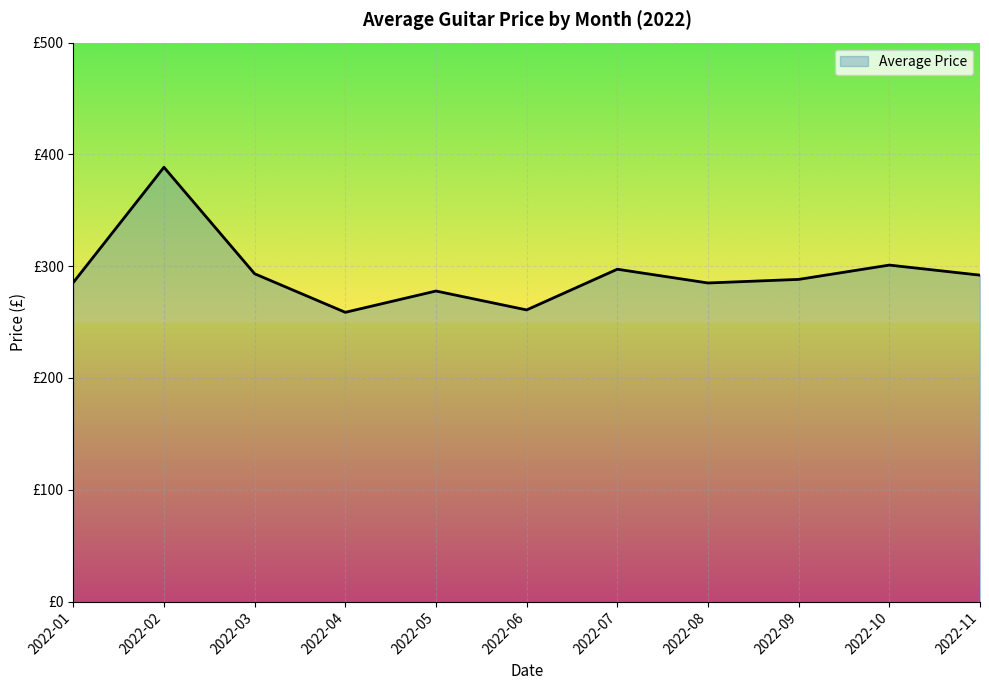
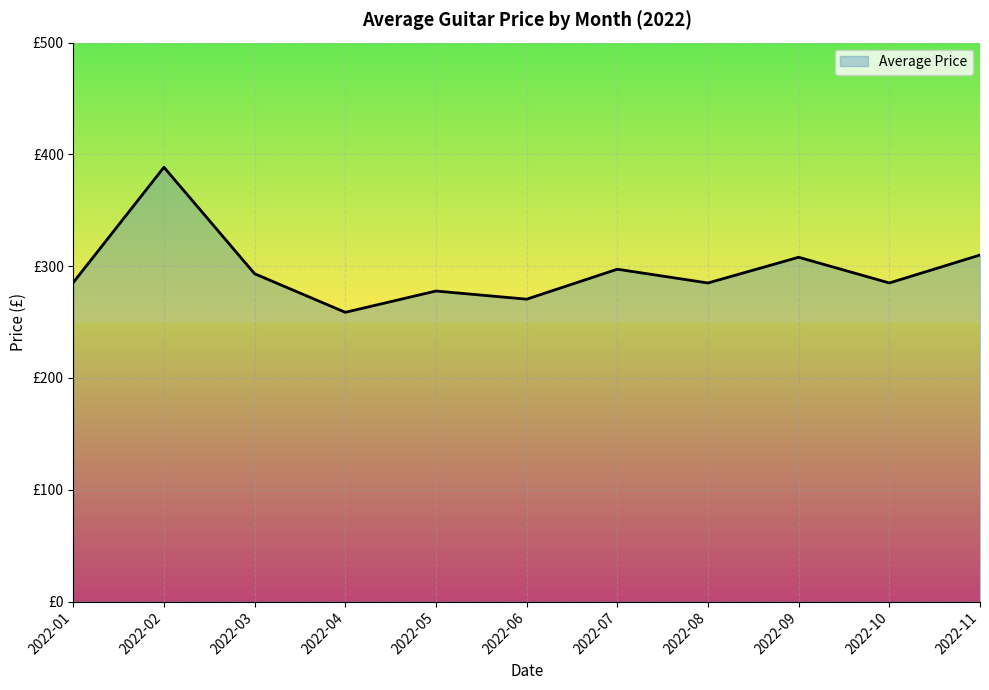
2022-06: £261 -> £271
2022-09: £288 -> £308
2022-10: £301 -> £285
2022-11: £292 -> £310
